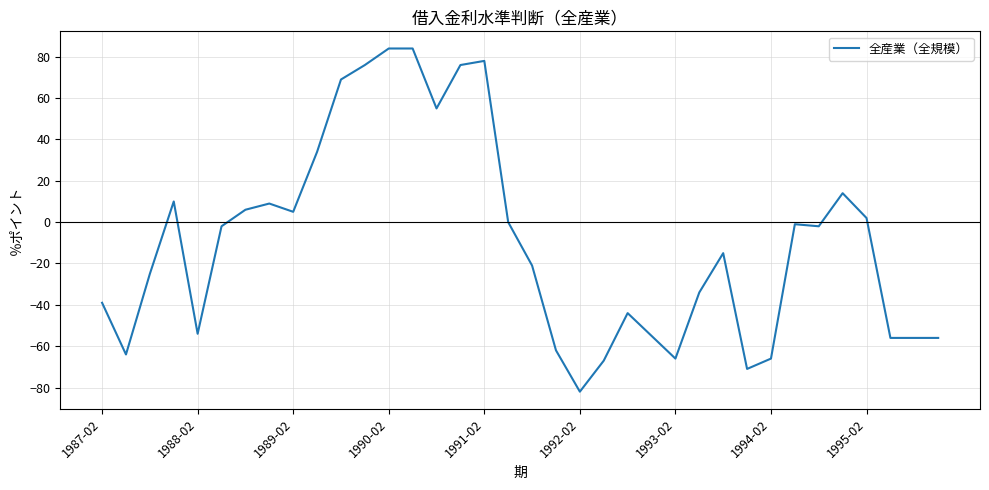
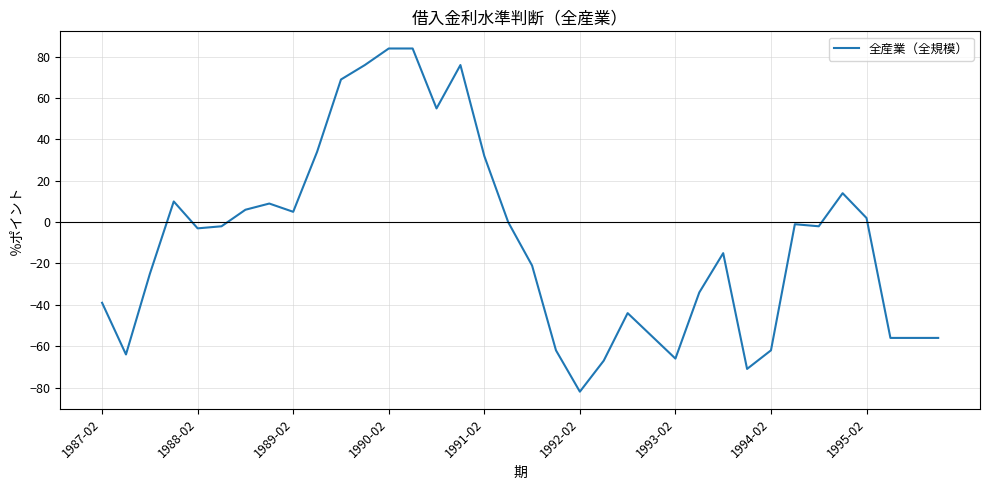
1988-02: -54 -> -3
1991-02: 78 -> 32
1994-02: -66 -> -62
